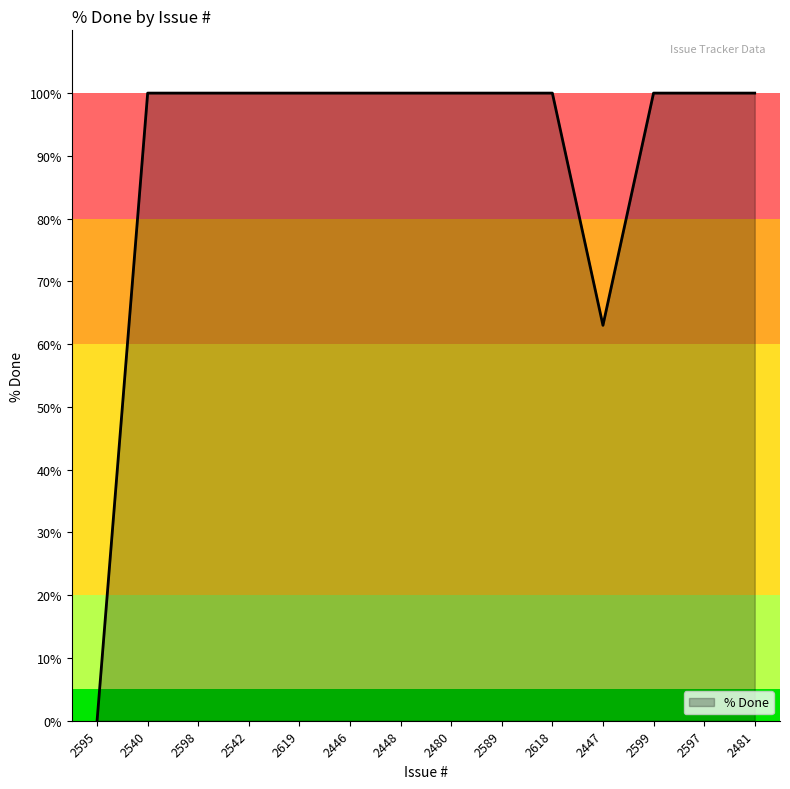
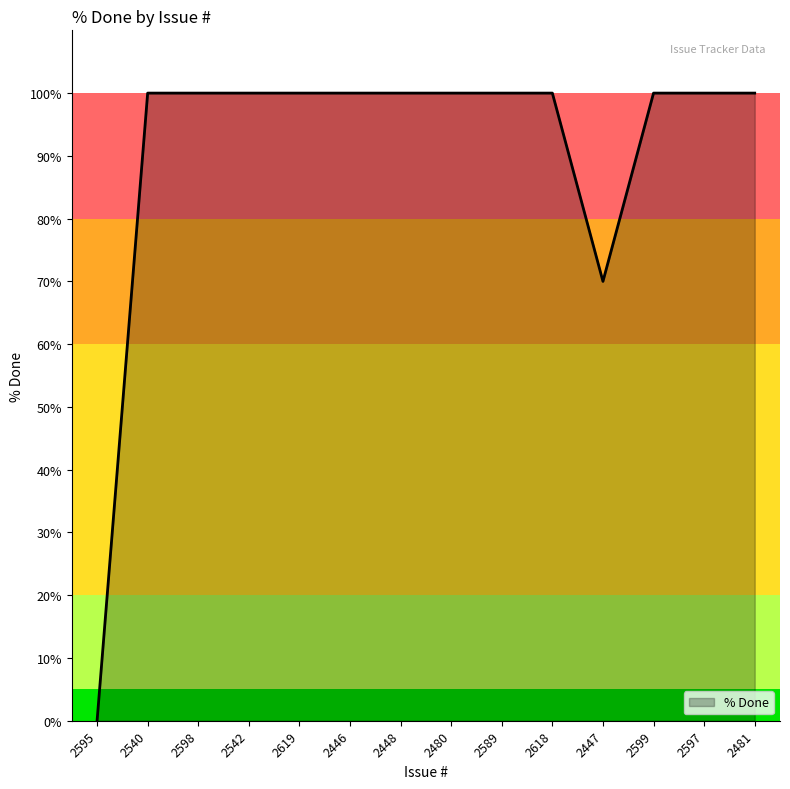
2447: 63% -> 70%
